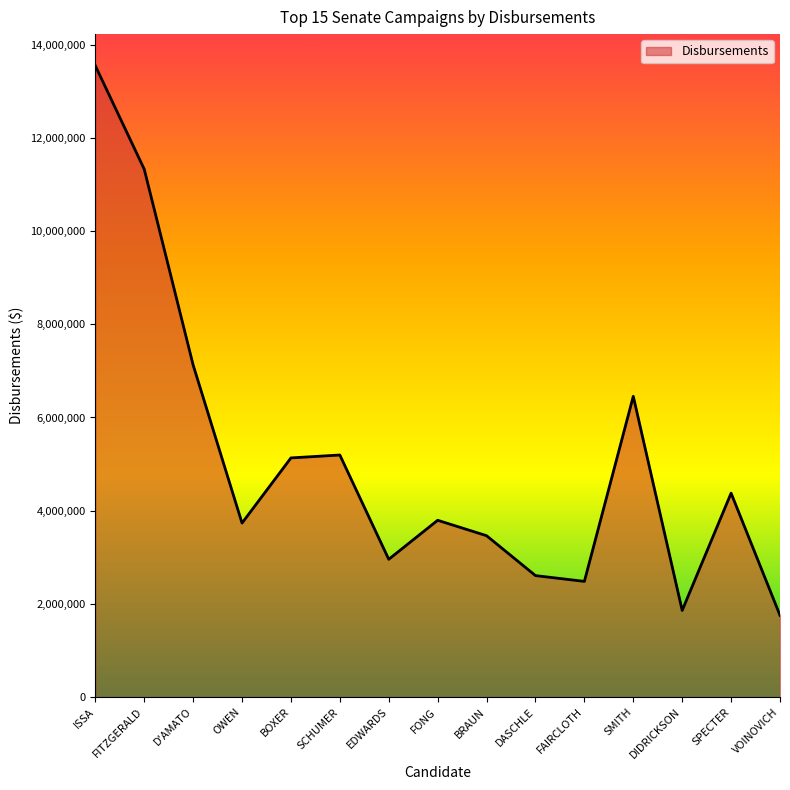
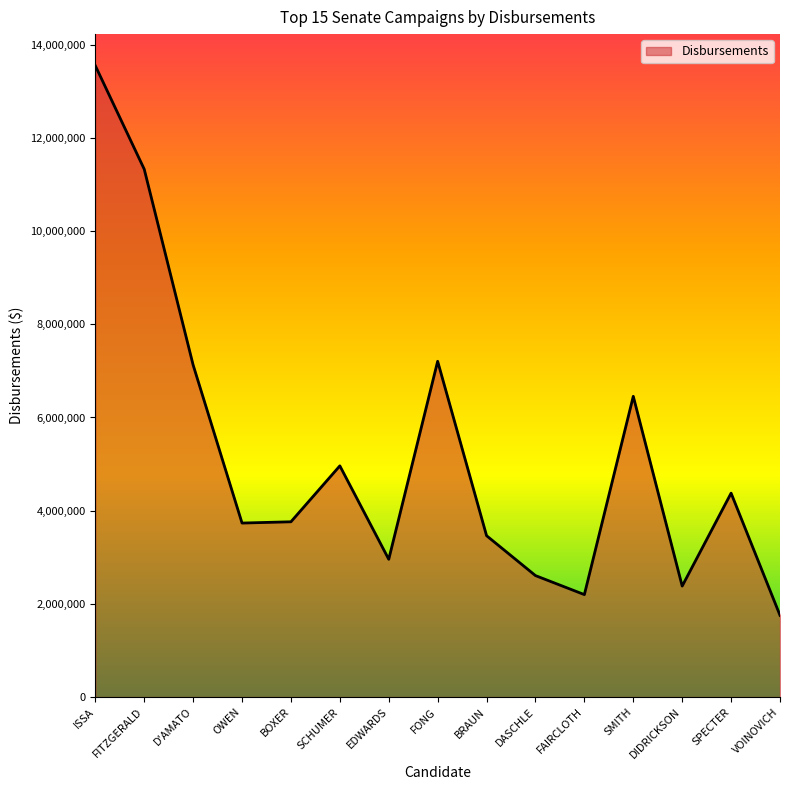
BOXER: 5,100,000 -> 3,800,000
SCHUMER: 5,200,000 -> 5,000,000
FONG: 3,800,000 -> 7,200,000
FAIRCLOTH: 2,500,000 -> 2,200,000
DIDRICKSON: 1,900,000 -> 2,400,000
